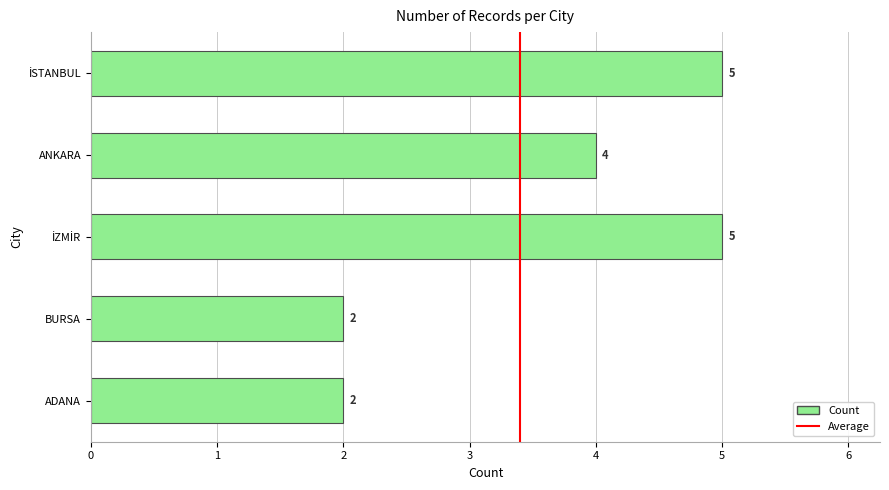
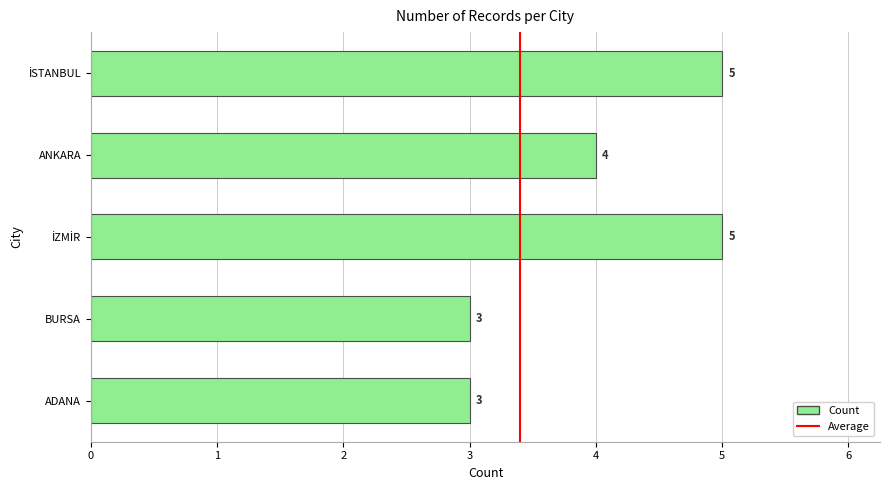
BURSA: 2 -> 3
ADANA: 2 -> 3
